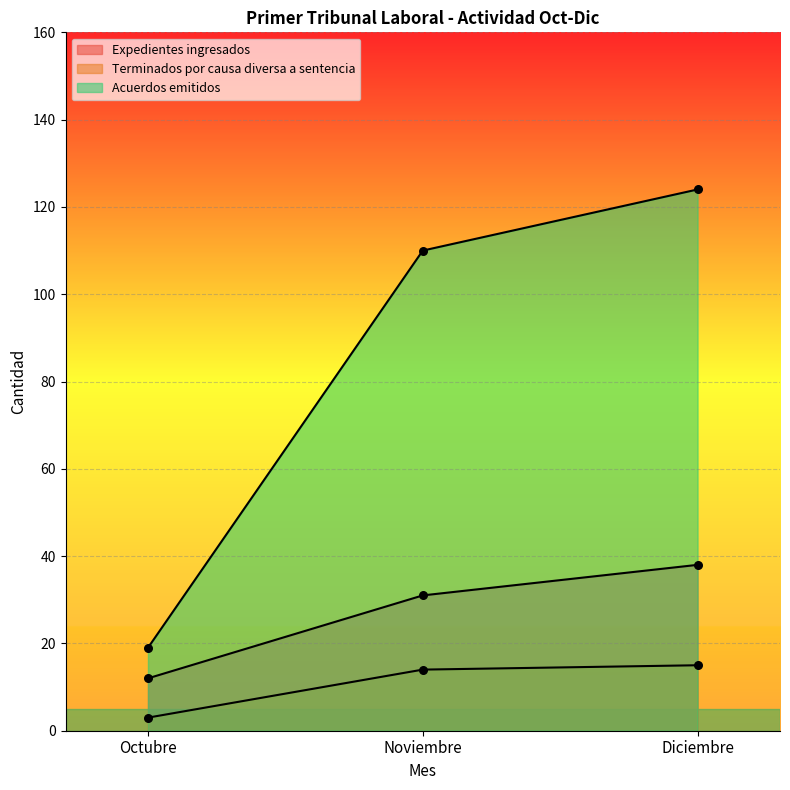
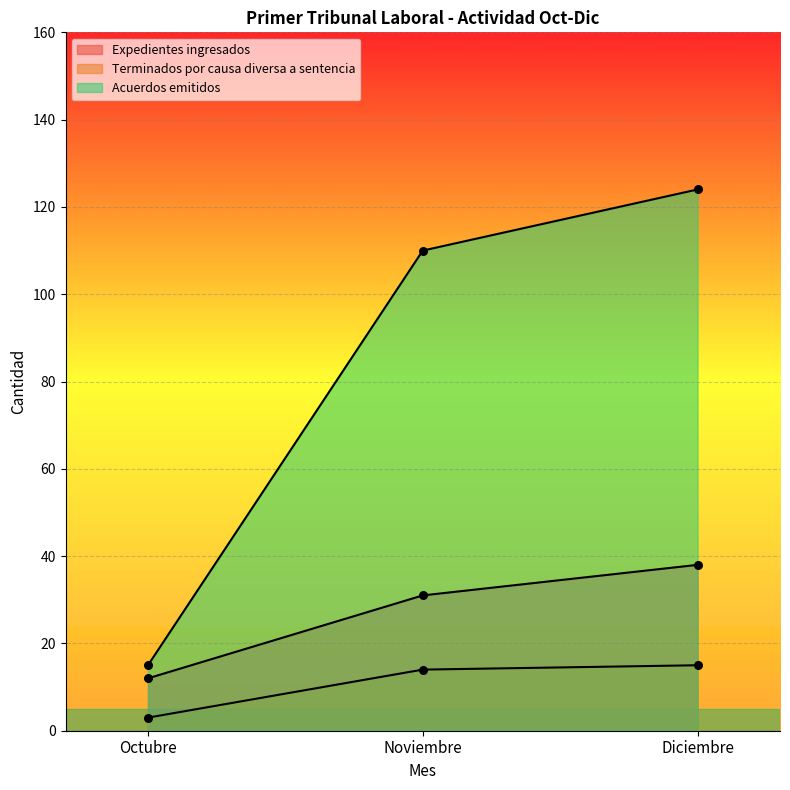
Acuerdos emitidos, Octubre: 19 -> 15
